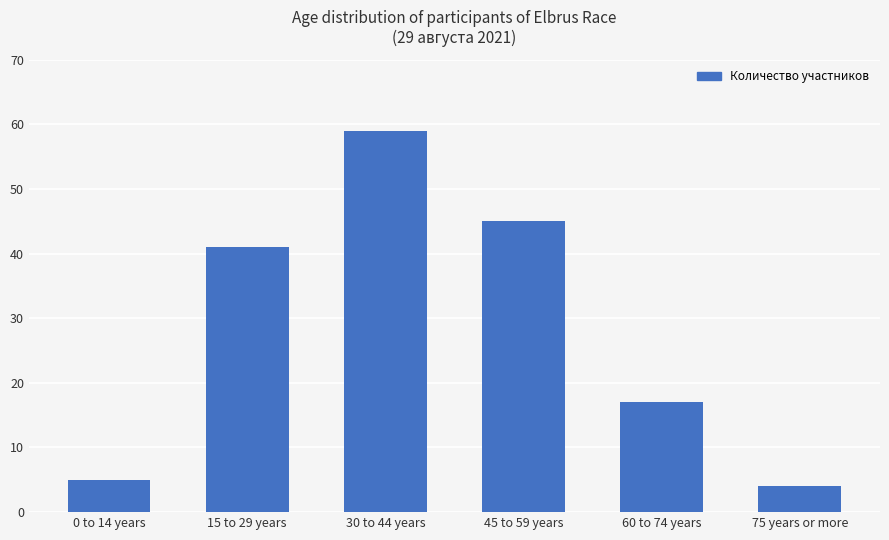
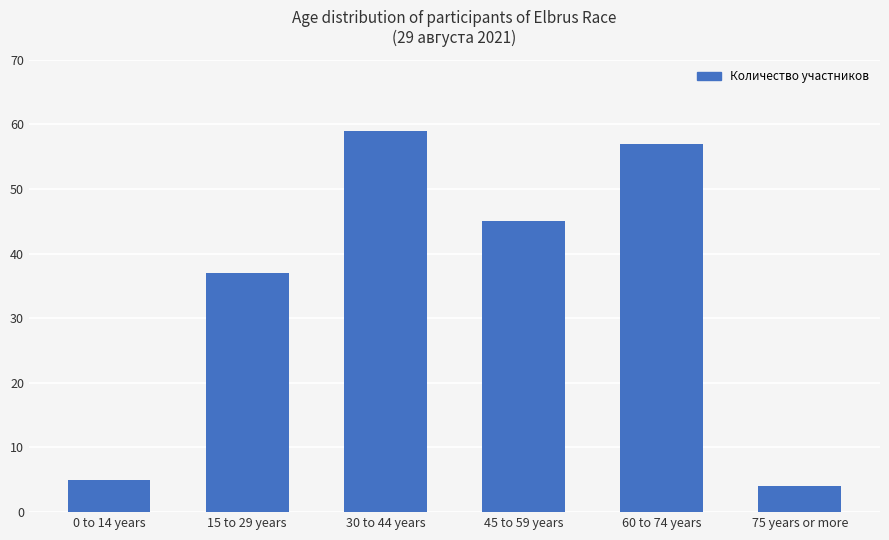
15 to 29 years: 41 -> 37
60 to 74 years: 17 -> 57
